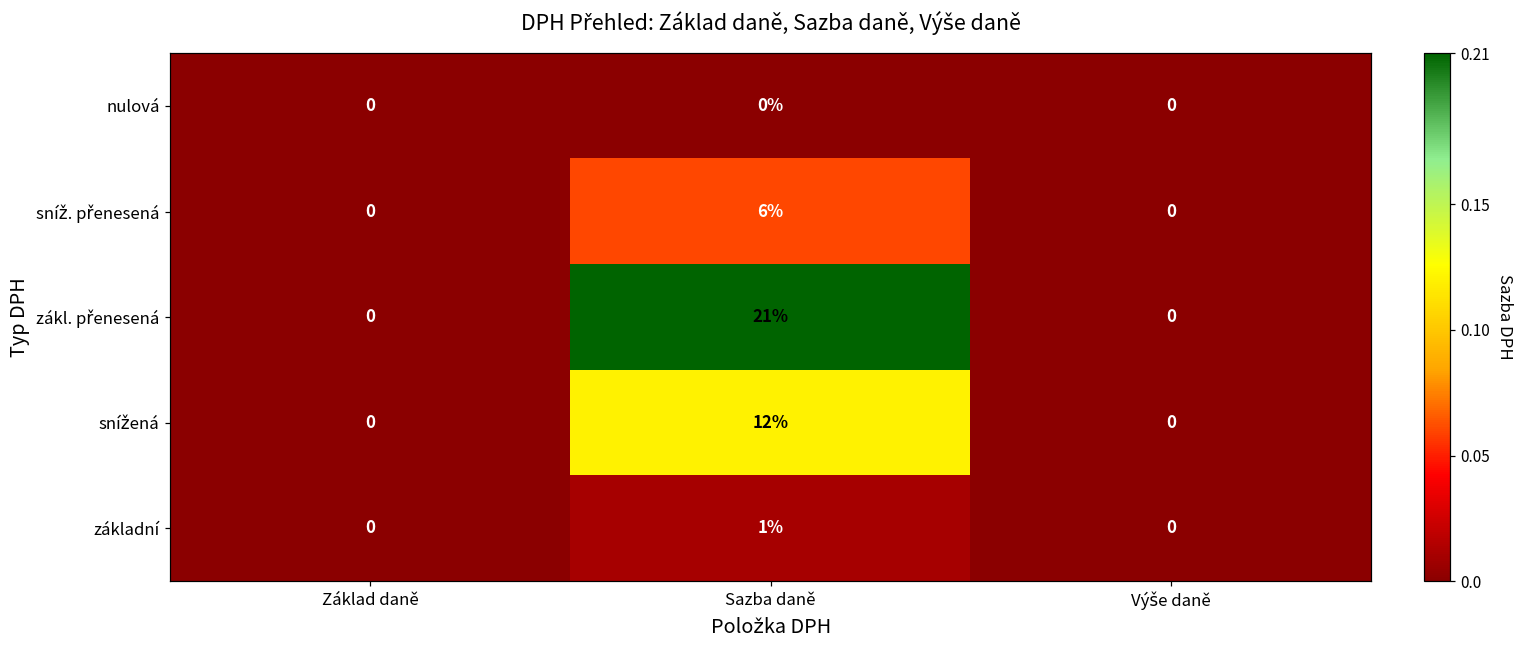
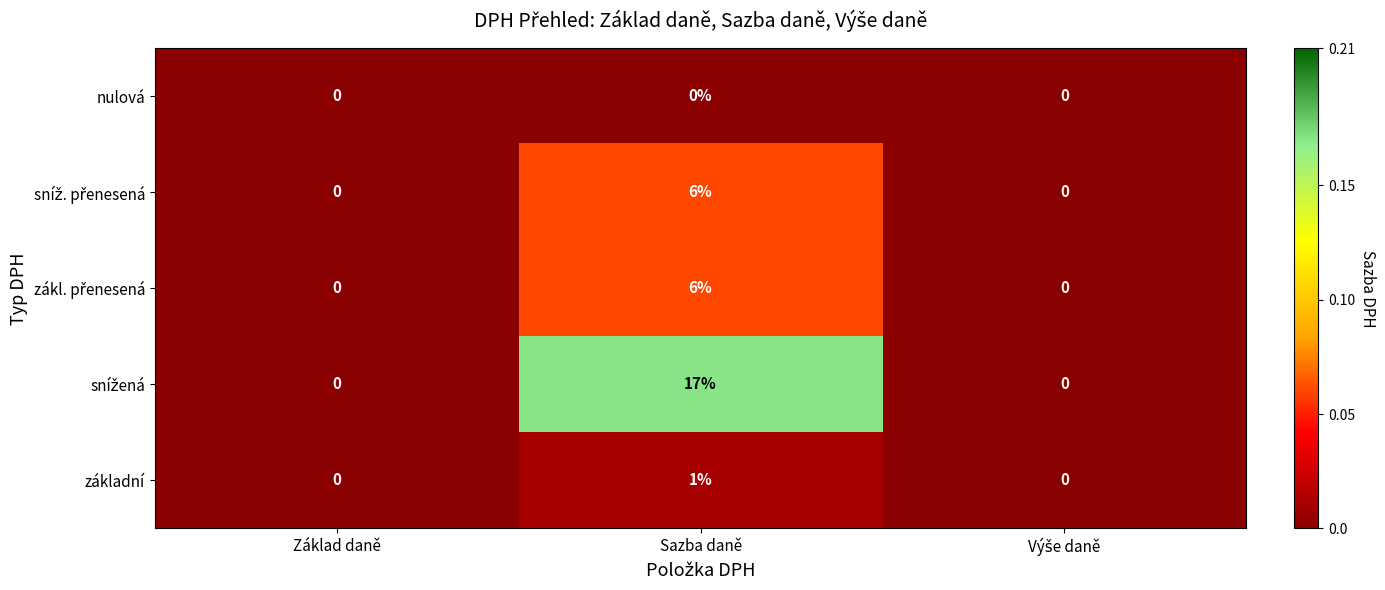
zákl. přenesená, Sazba daně: 21% -> 6%
snížená, Sazba daně: 12% -> 17%
